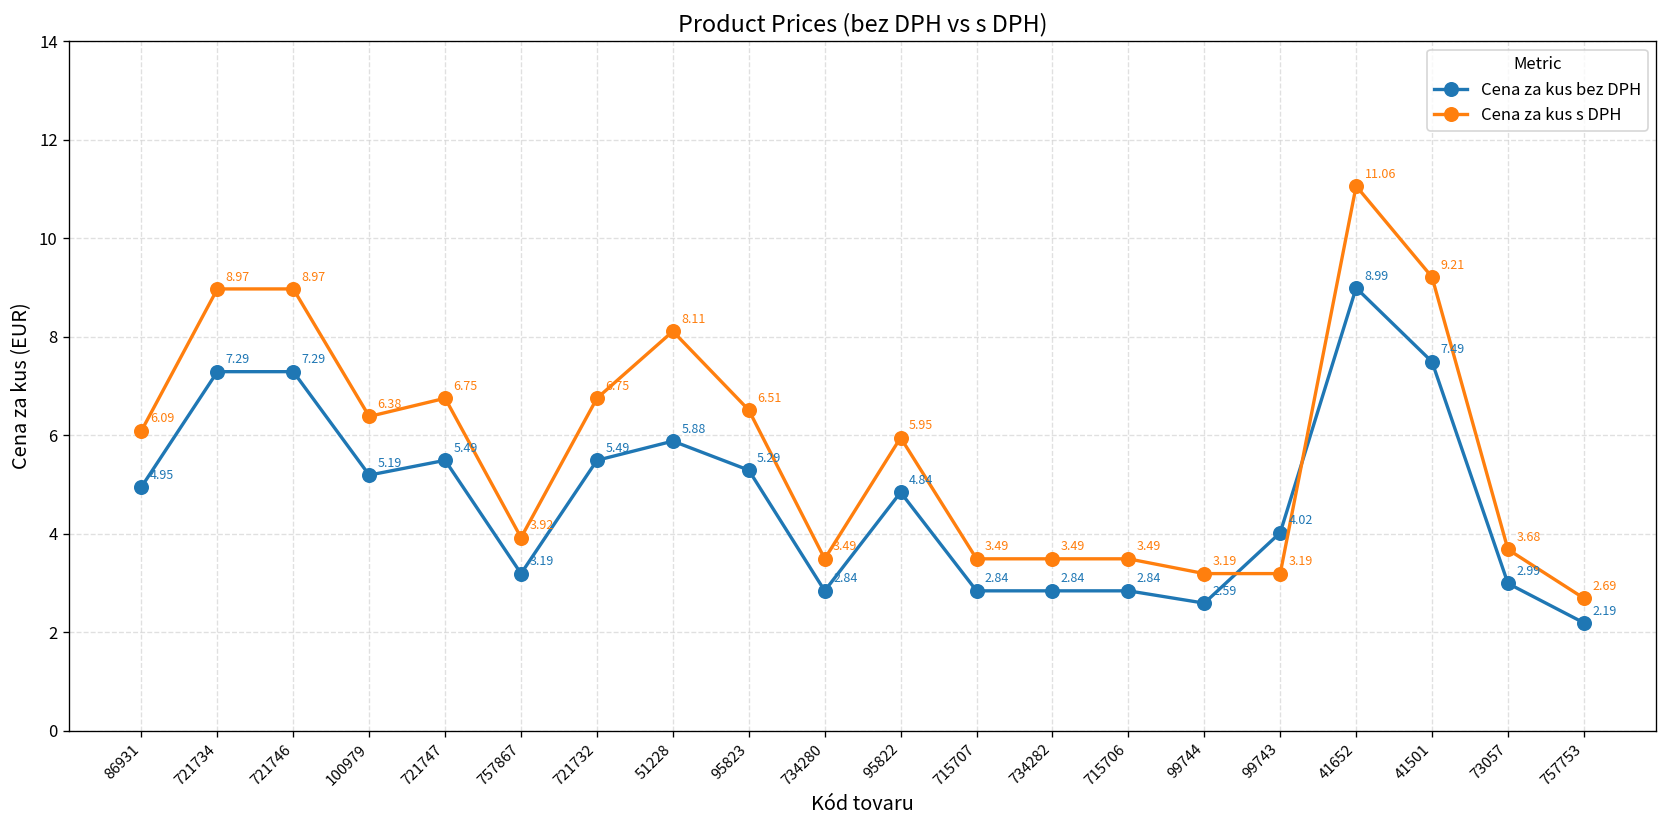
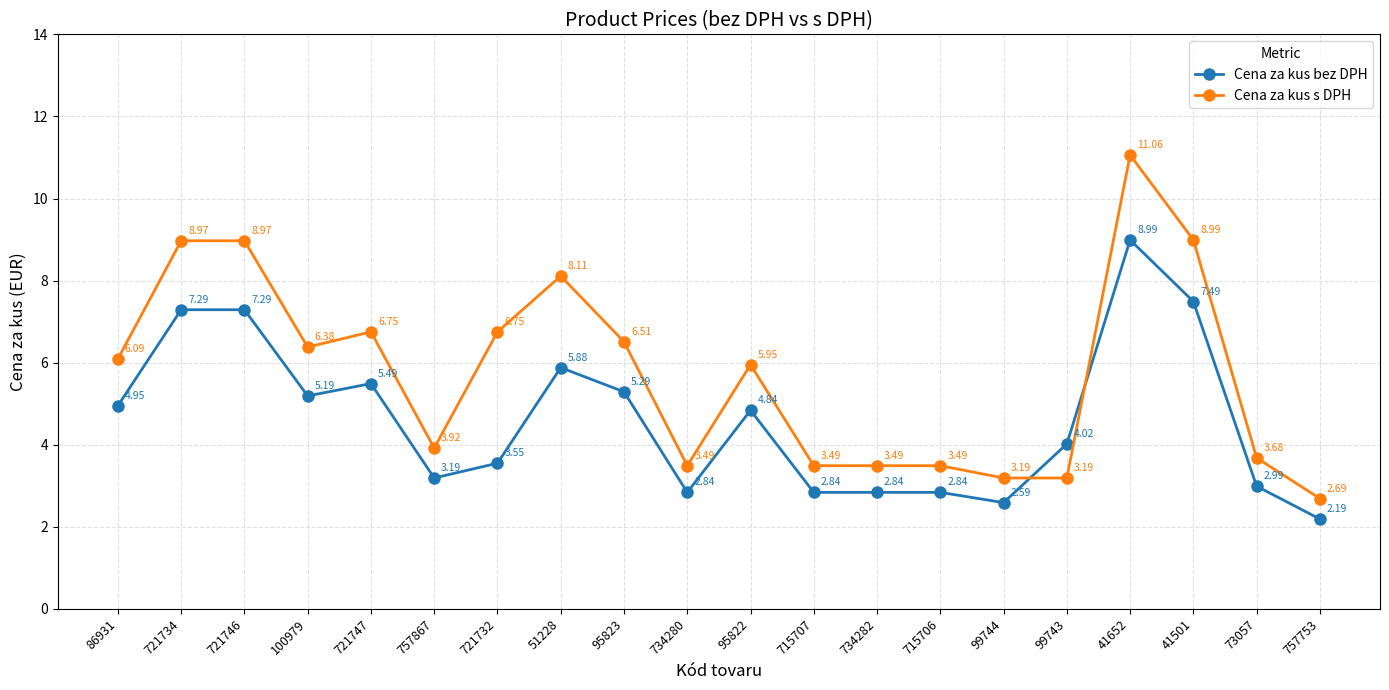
Cena za kus bez DPH, 721732: 5.49 -> 3.55
Cena za kus s DPH, 41501: 9.21 -> 8.99
